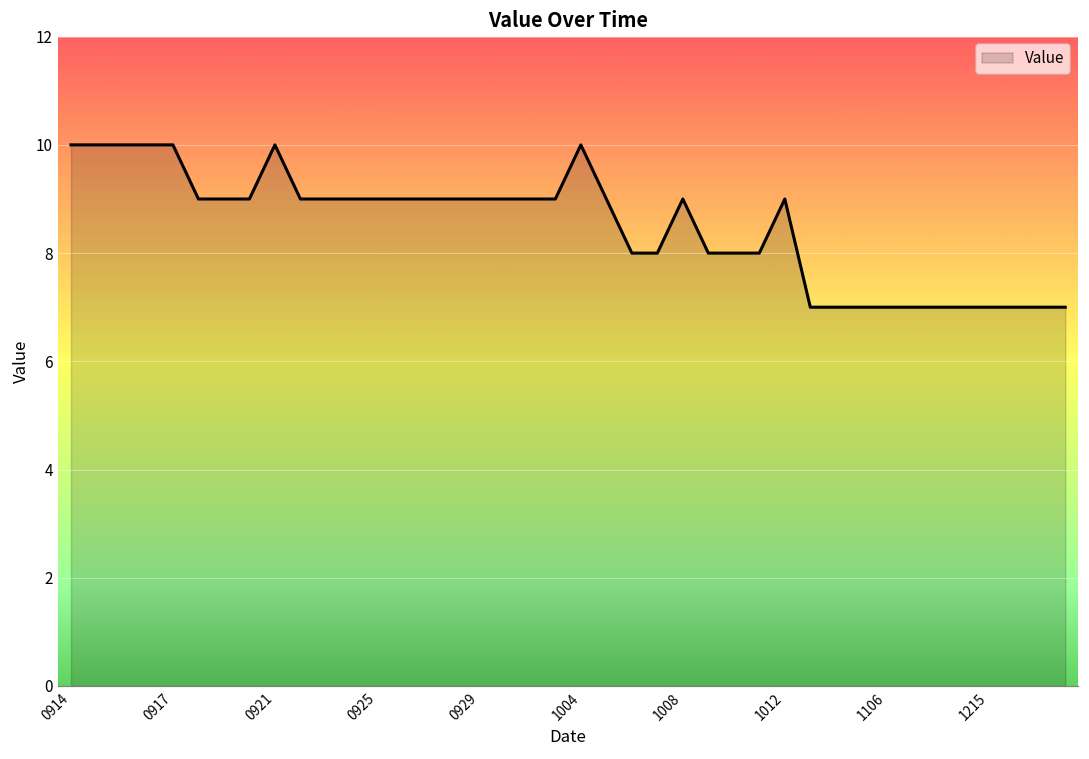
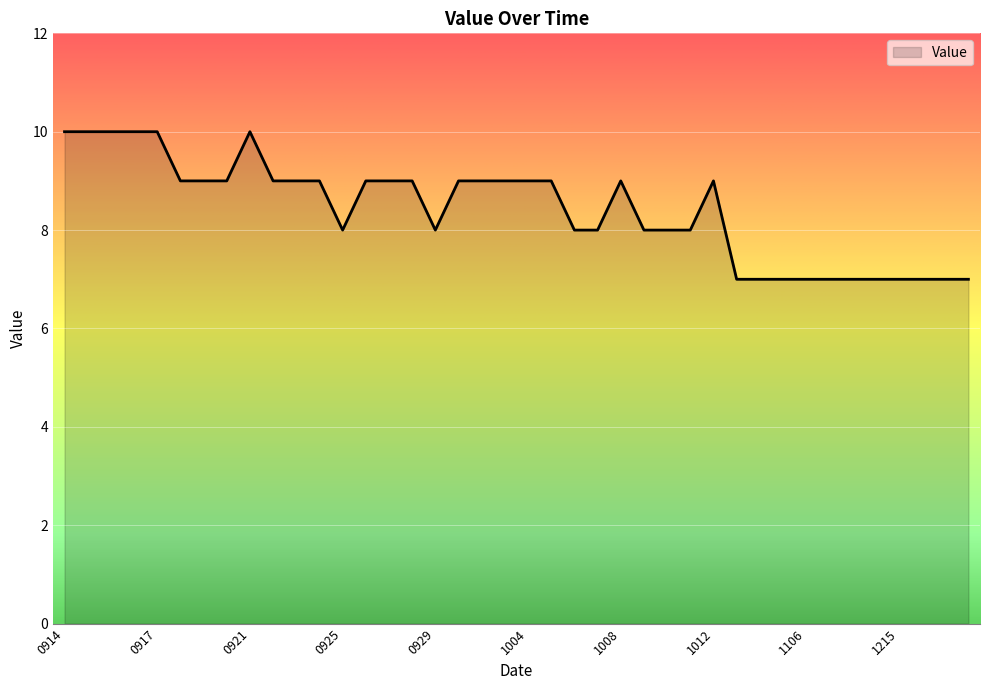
0925: 9 -> 8
0929: 9 -> 8
1004: 10 -> 9
